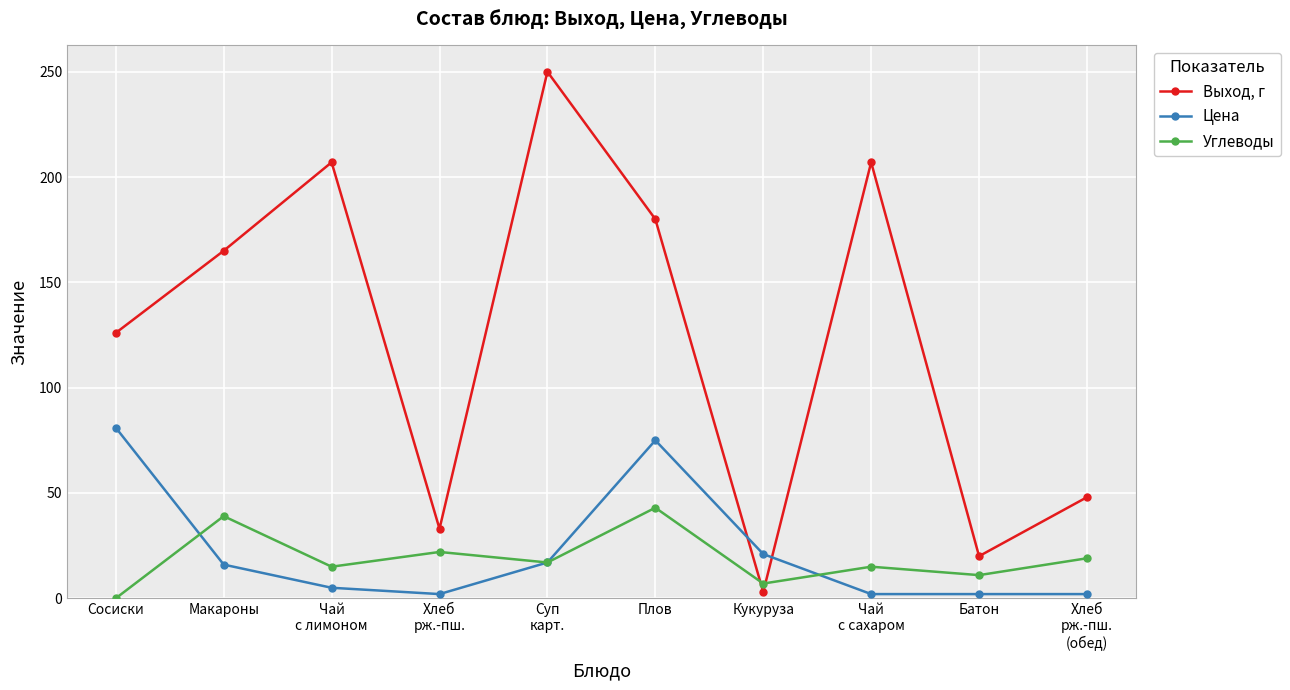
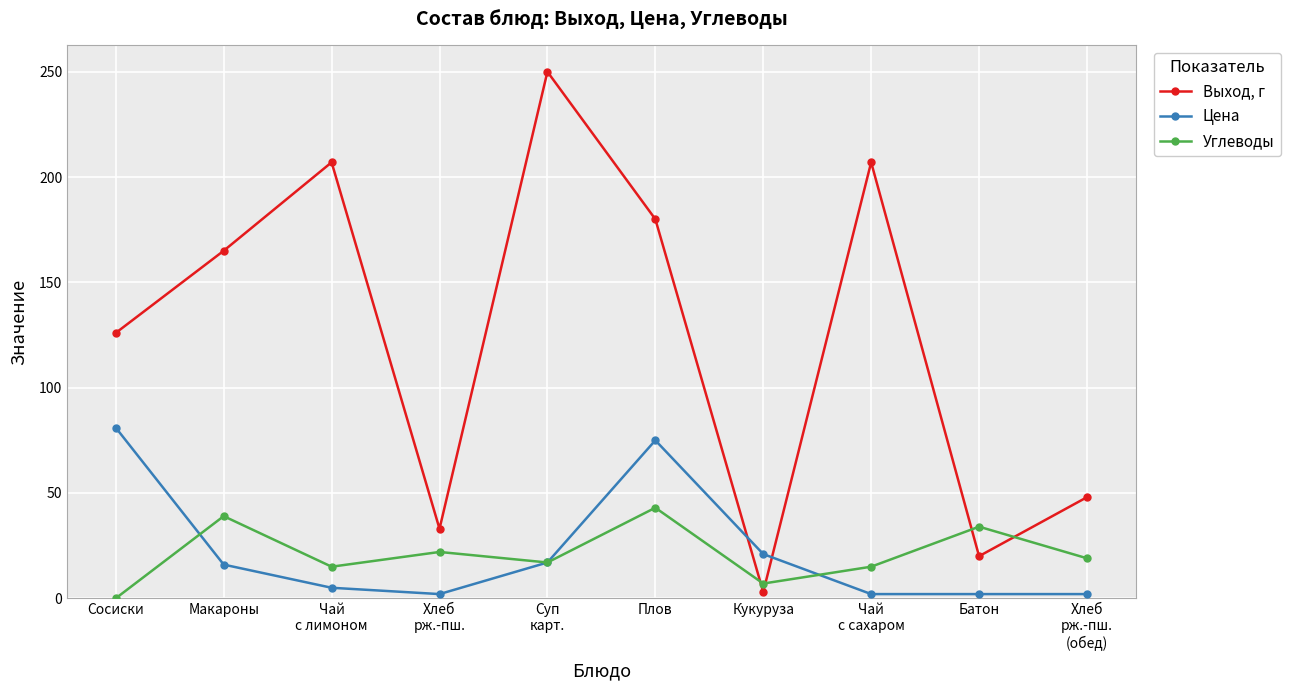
Углеводы, Батон: 11 -> 34
